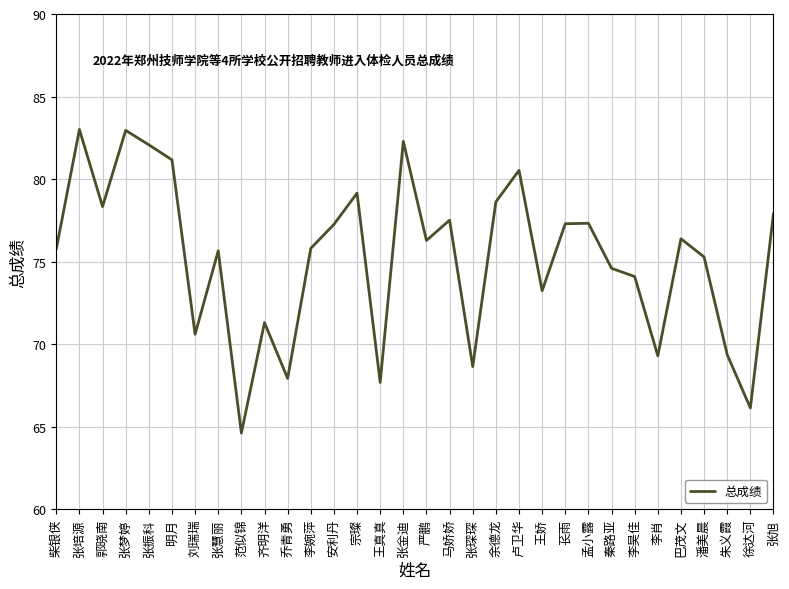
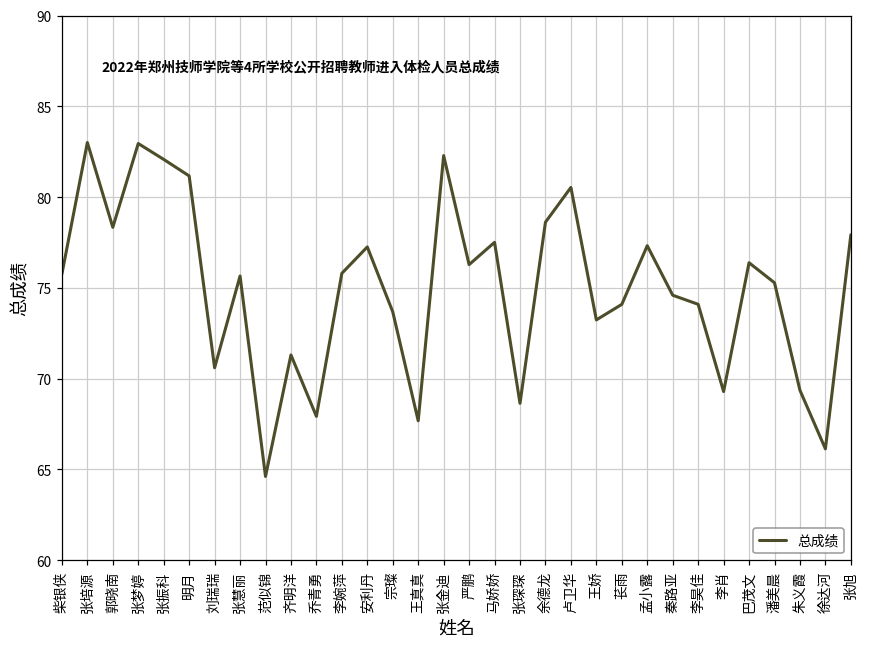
宗璨: 79.2 -> 73.7
苌雨: 77.3 -> 74.1
